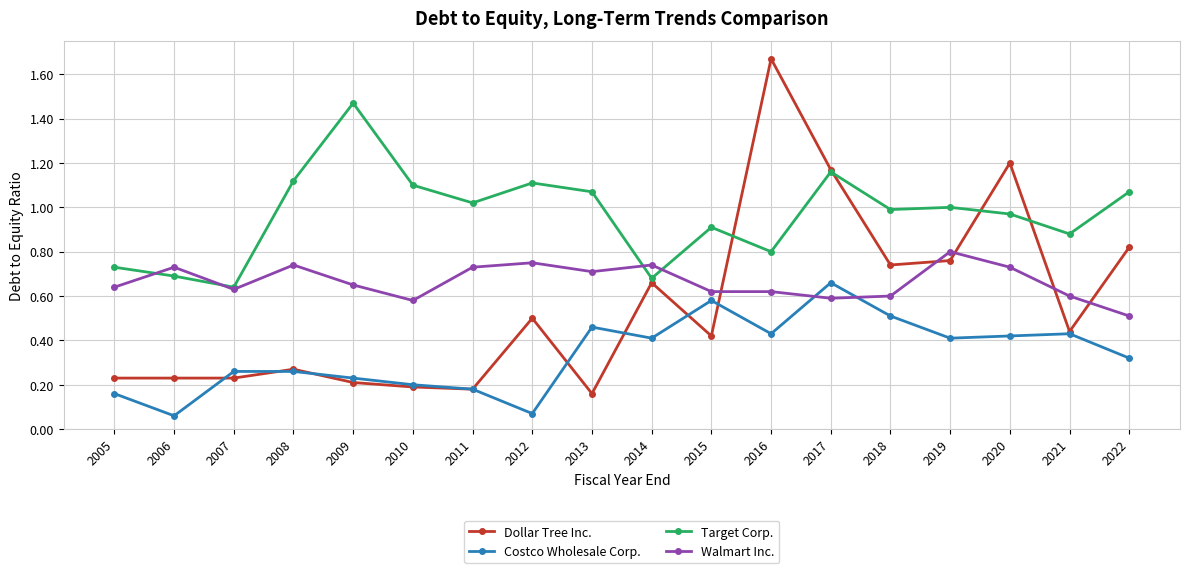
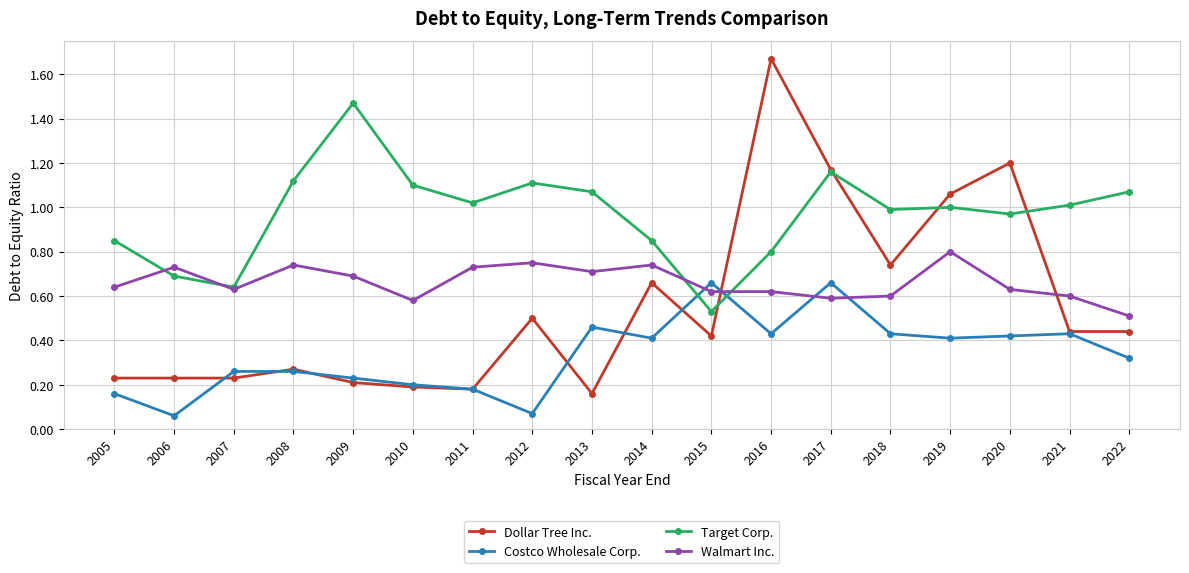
Target Corp., 2005: 0.73 -> 0.85
Walmart Inc., 2009: 0.65 -> 0.69
Target Corp., 2014: 0.68 -> 0.85
Costco Wholesale Corp., 2015: 0.58 -> 0.66
Target Corp., 2015: 0.91 -> 0.53
Costco Wholesale Corp., 2018: 0.51 -> 0.43
Dollar Tree Inc., 2019: 0.76 -> 1.06
Walmart Inc., 2020: 0.73 -> 0.63
Target Corp., 2021: 0.88 -> 1.01
Dollar Tree Inc., 2022: 0.82 -> 0.44
